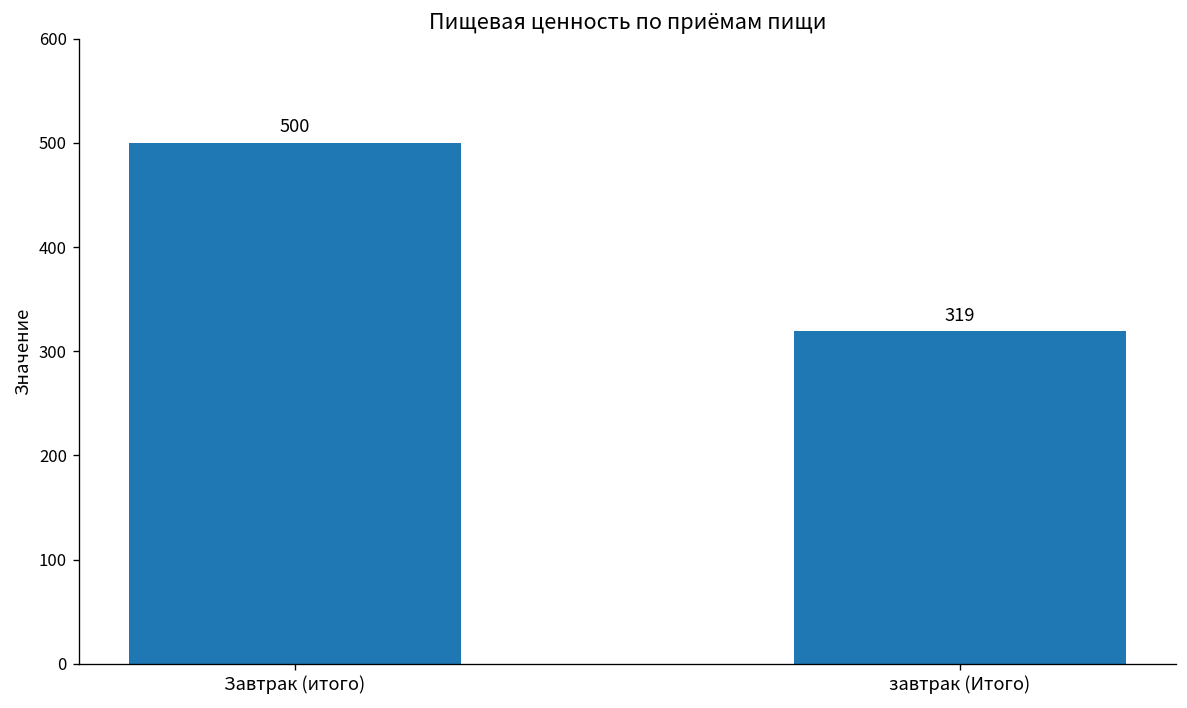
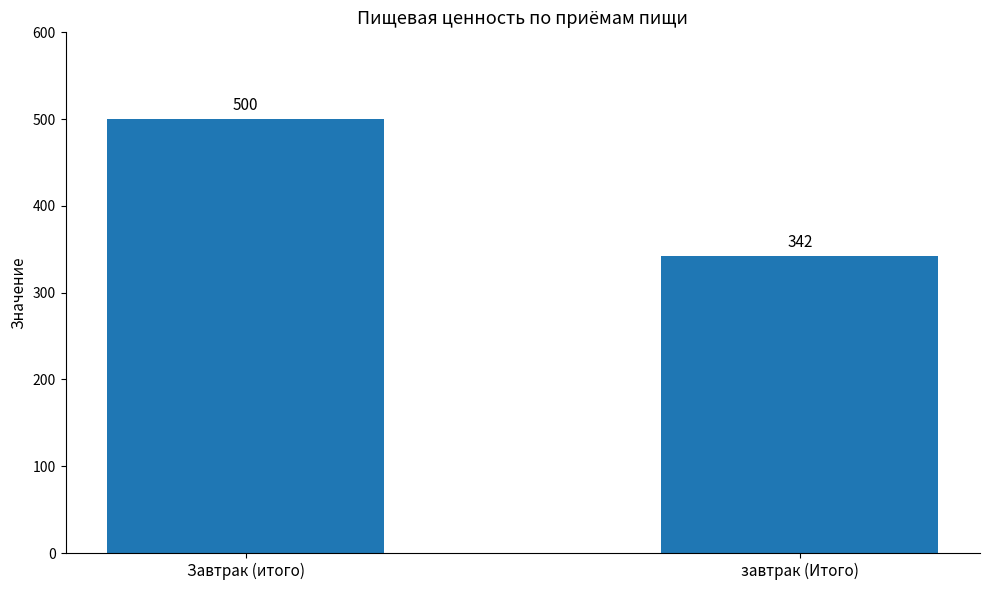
завтрак (Итого): 319 -> 342
